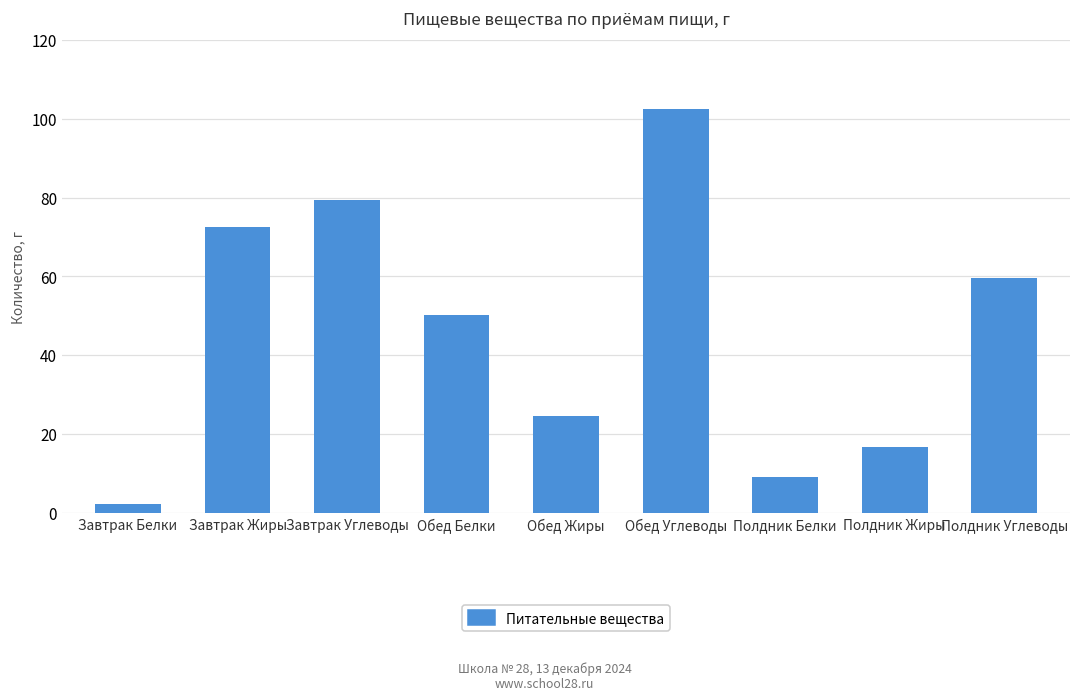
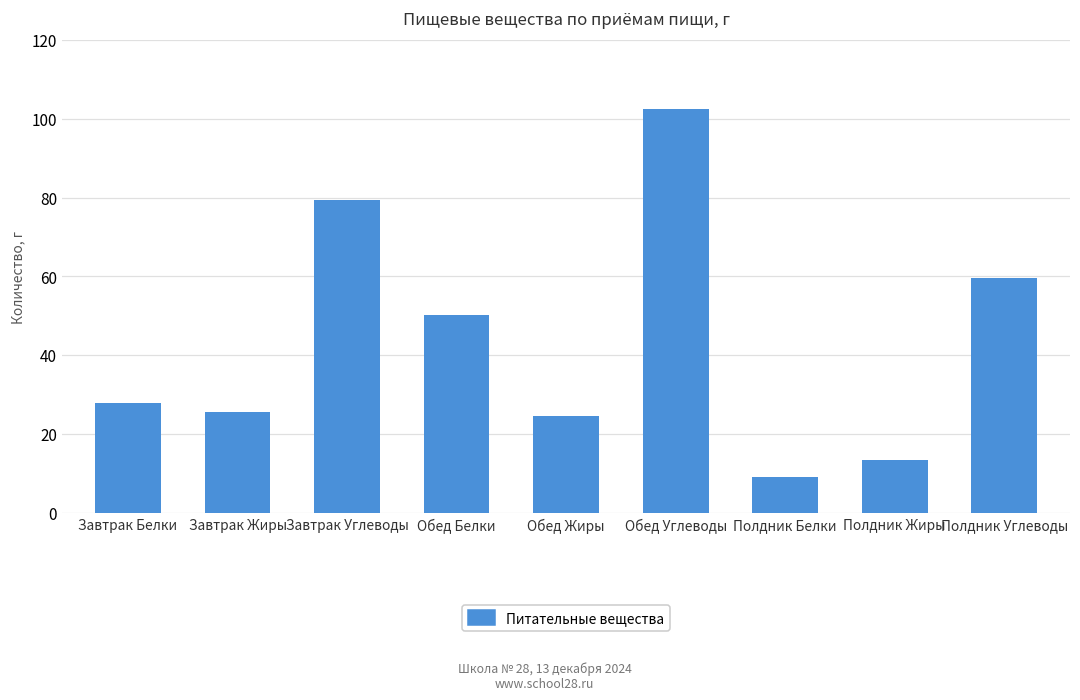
Завтрак Белки: 2 -> 28
Завтрак Жиры: 72 -> 26
Полдник Жиры: 17 -> 14
